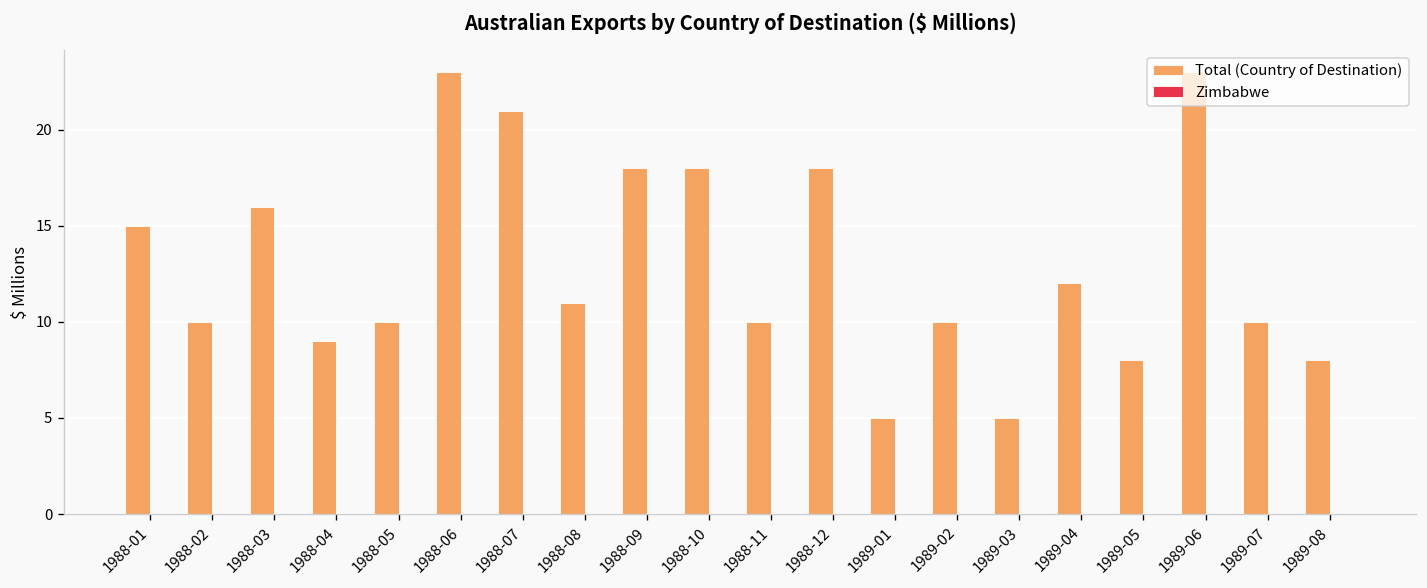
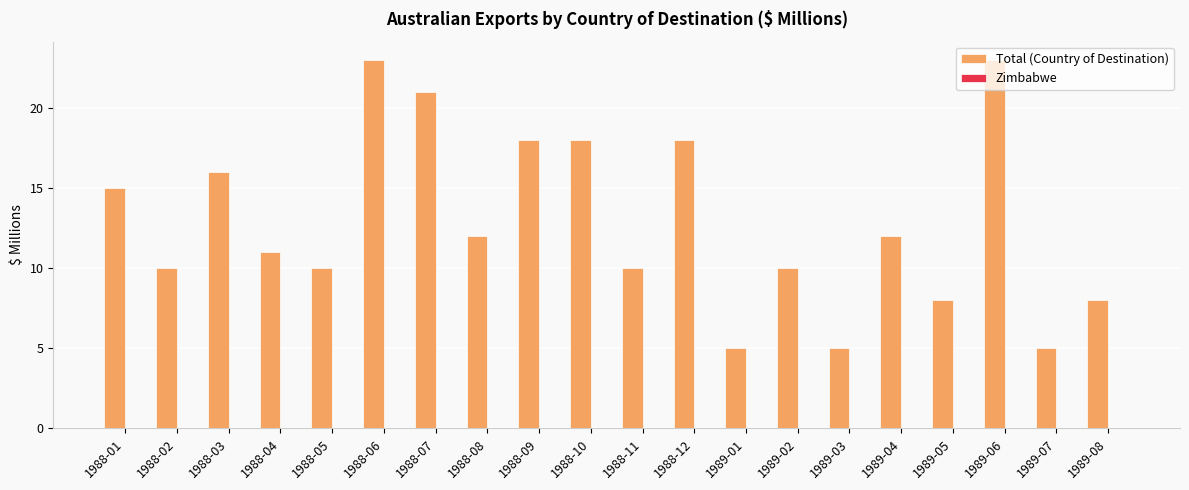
Total (Country of Destination), 1988-04: 9 -> 11
Total (Country of Destination), 1988-08: 11 -> 12
Total (Country of Destination), 1989-07: 10 -> 5
